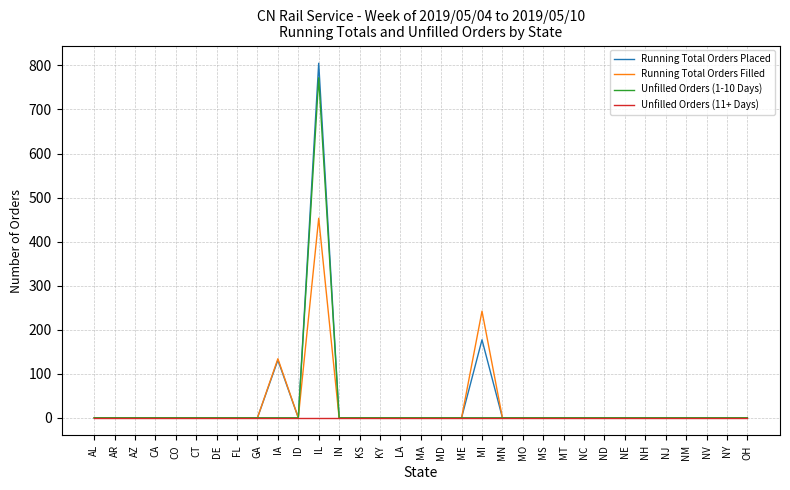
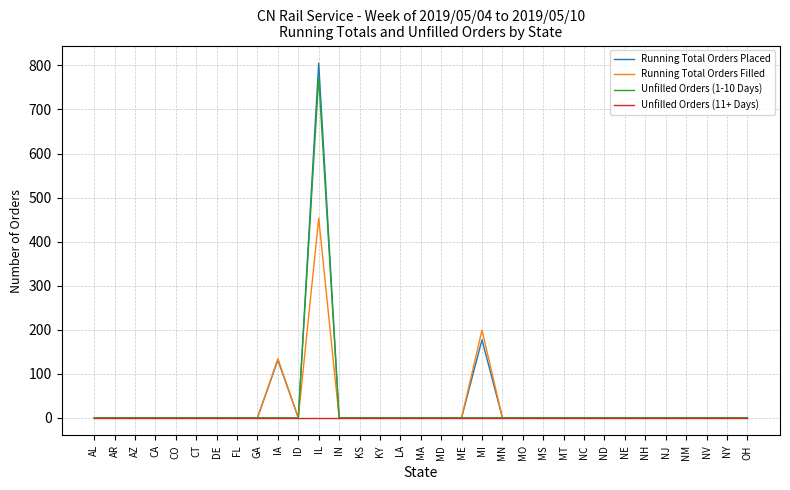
Running Total Orders Filled, MI: 240 -> 200
